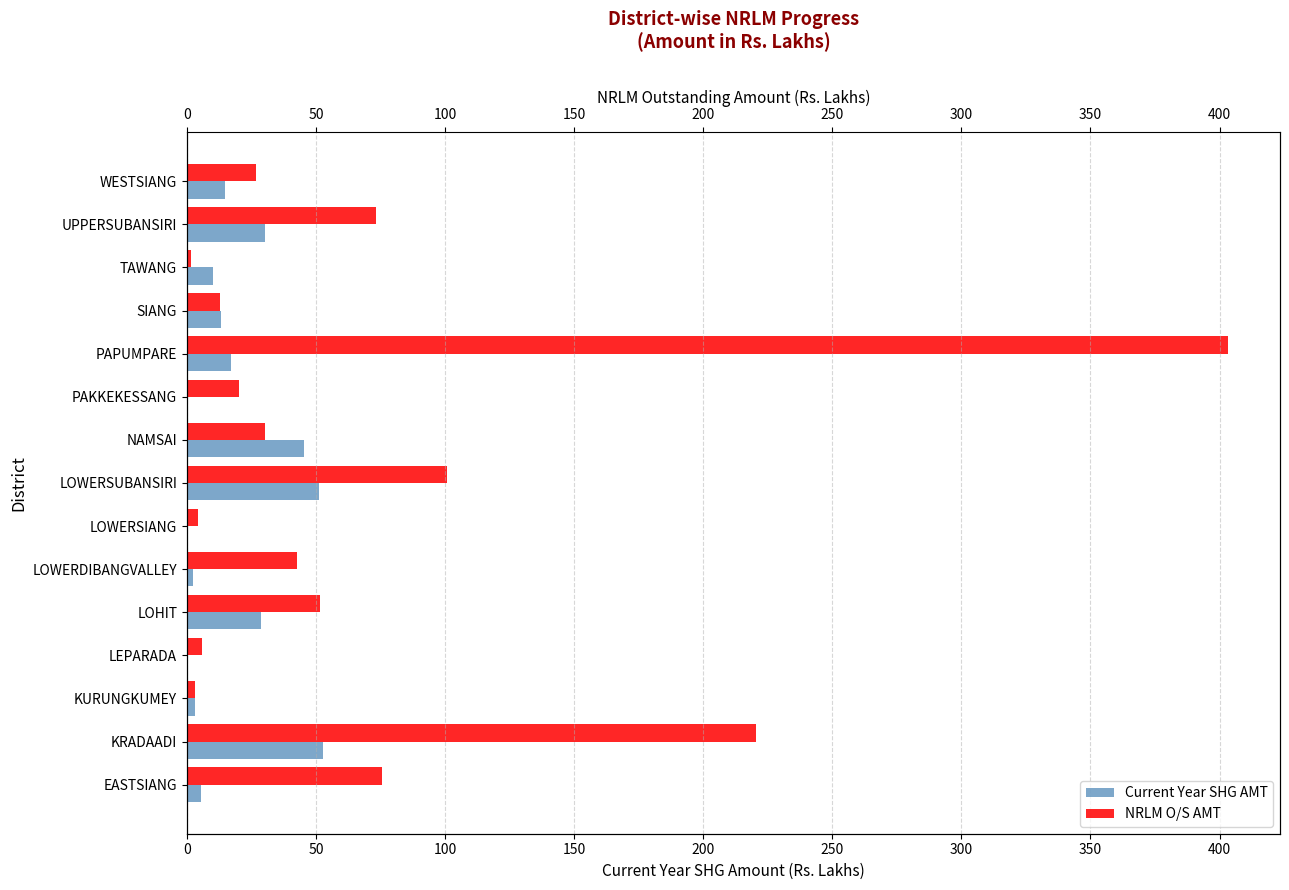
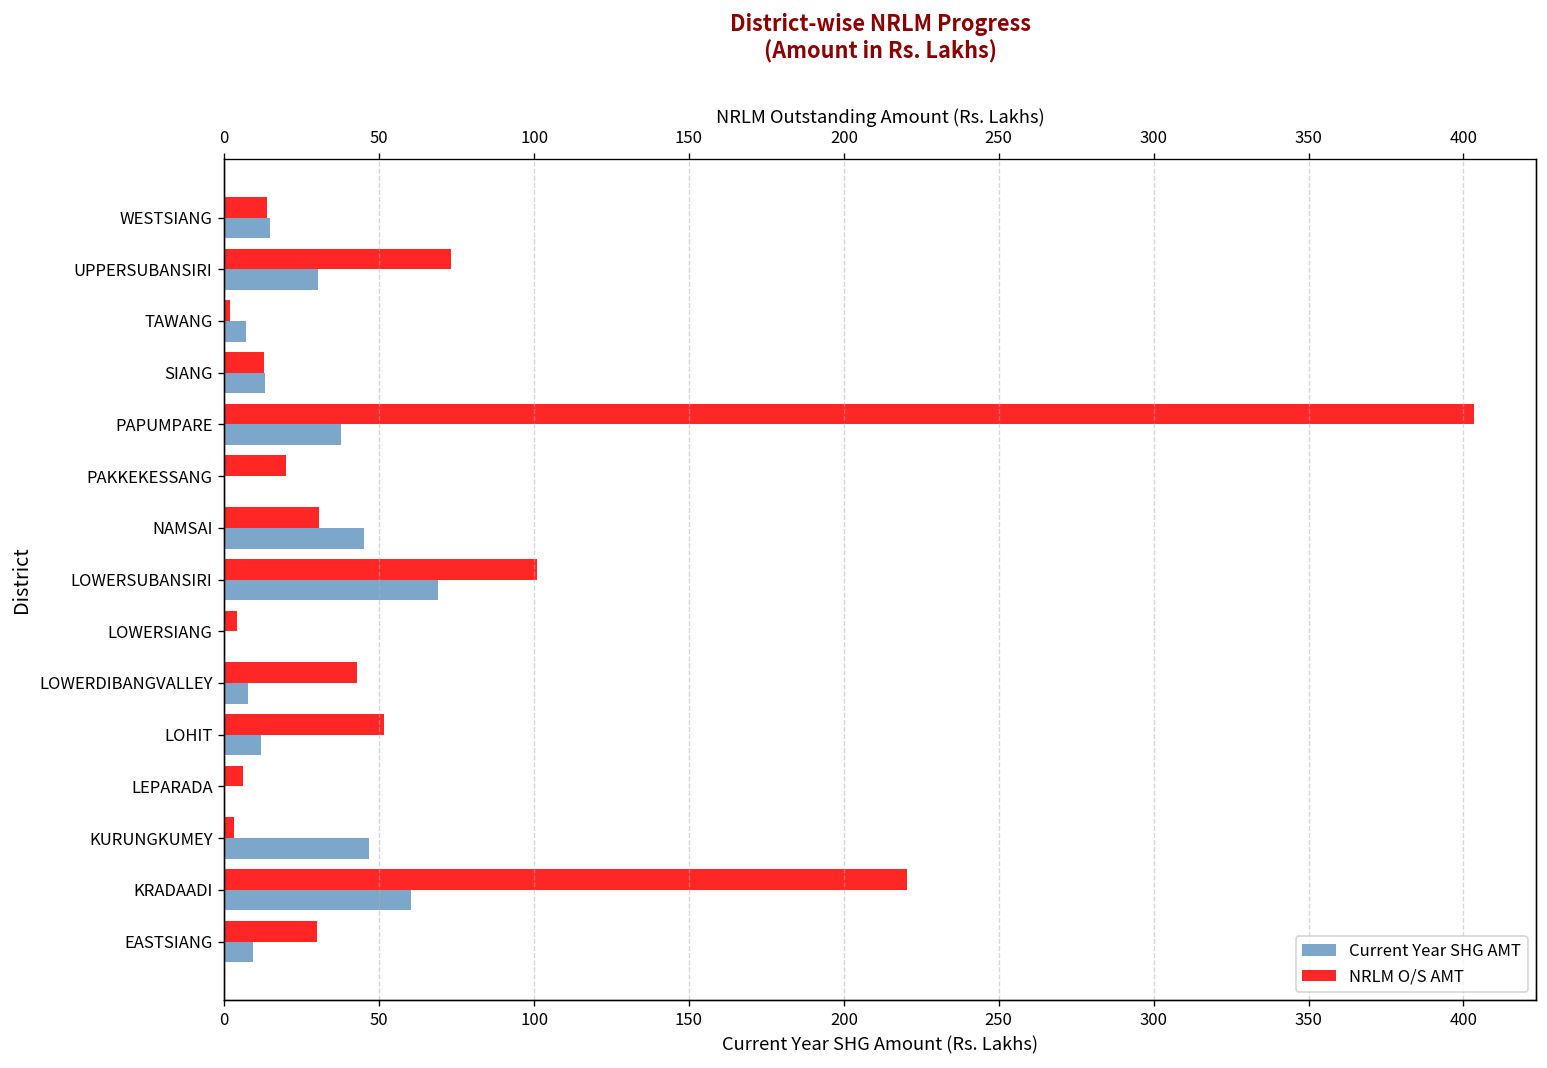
NRLM O/S AMT, WESTSIANG: 27 -> 14
Current Year SHG AMT, TAWANG: 10 -> 7
Current Year SHG AMT, PAPUMPARE: 17 -> 38
Current Year SHG AMT, LOWERSUBANSIRI: 51 -> 69
Current Year SHG AMT, LOWERDIBANGVALLEY: 2 -> 8
Current Year SHG AMT, LOHIT: 29 -> 12
Current Year SHG AMT, KURUNGKUMEY: 3 -> 47
Current Year SHG AMT, KRADAADI: 53 -> 60
NRLM O/S AMT, EASTSIANG: 76 -> 30
Current Year SHG AMT, EASTSIANG: 5 -> 9
